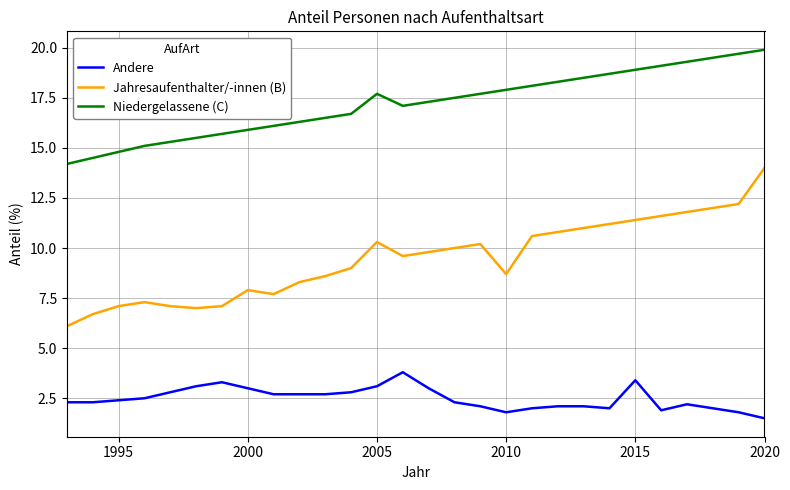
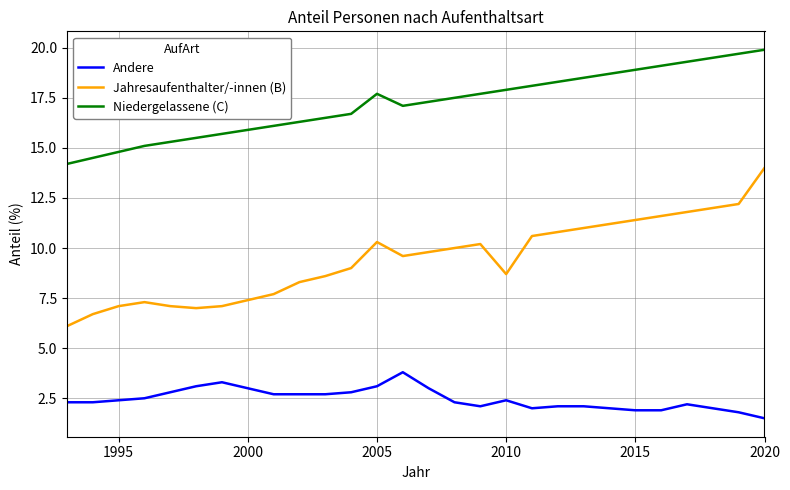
Jahresaufenthalter/-innen (B), 2000: 7.9 -> 7.4
Andere, 2010: 1.8 -> 2.4
Andere, 2015: 3.4 -> 1.9
